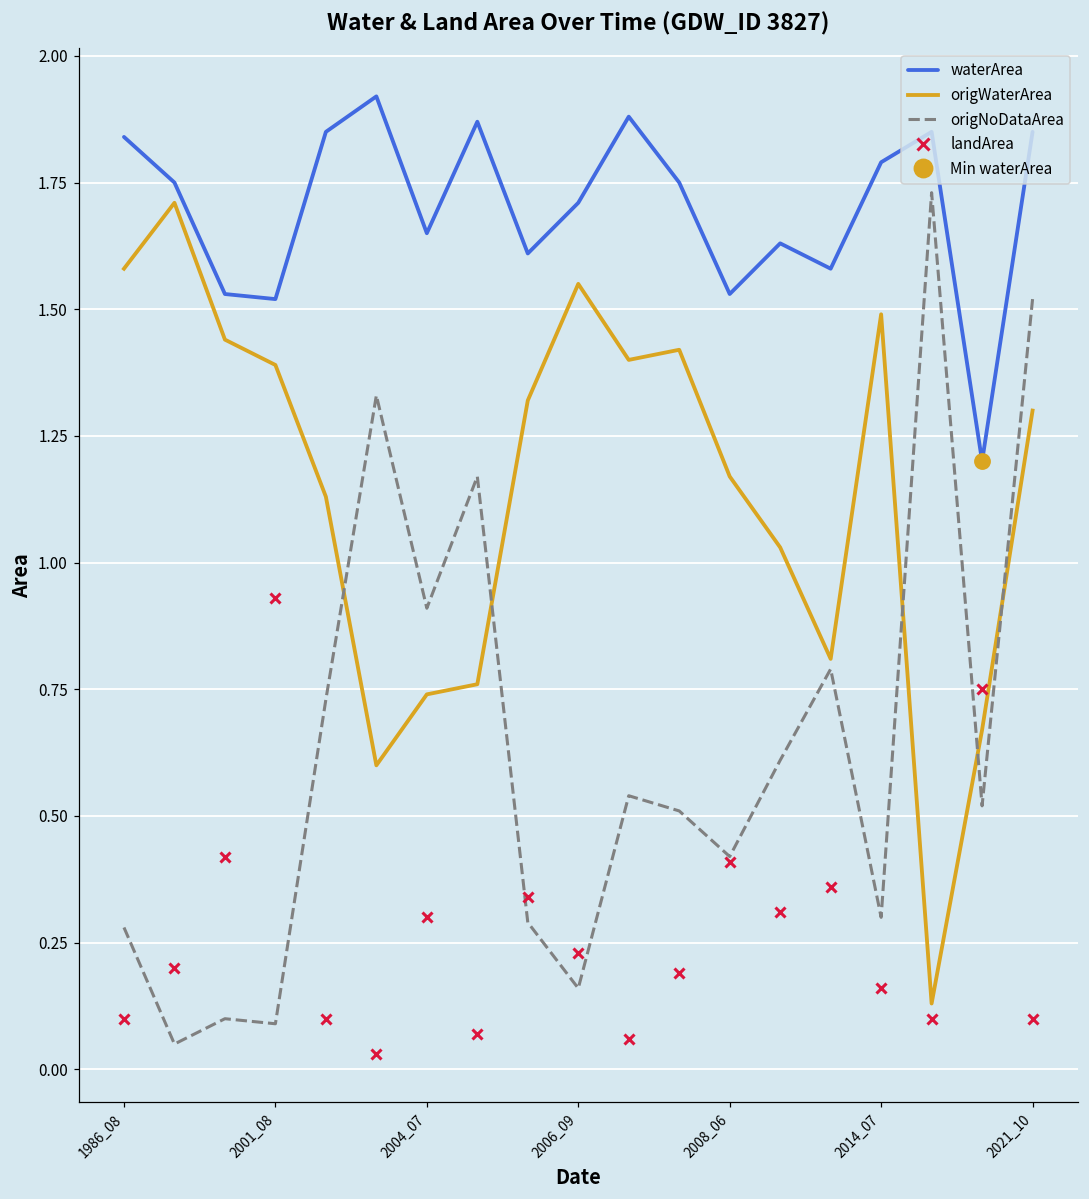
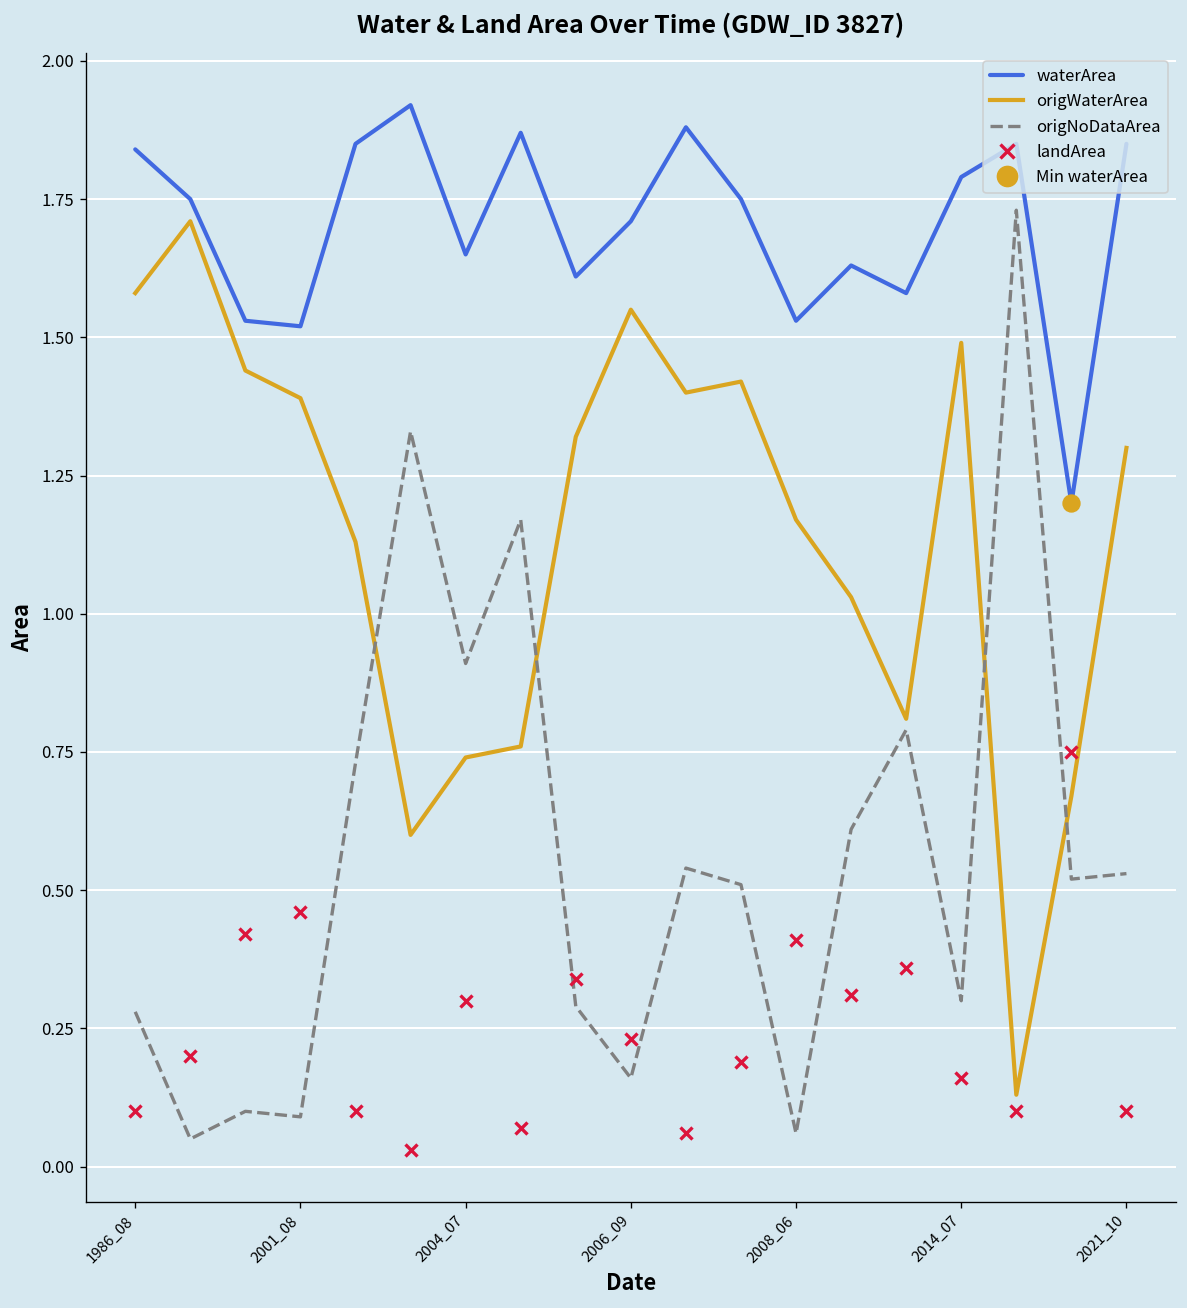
landArea, 2001_08: 0.93 -> 0.46
origNoDataArea, 2008_06: 0.42 -> 0.06
origNoDataArea, 2021_10: 1.52 -> 0.53
